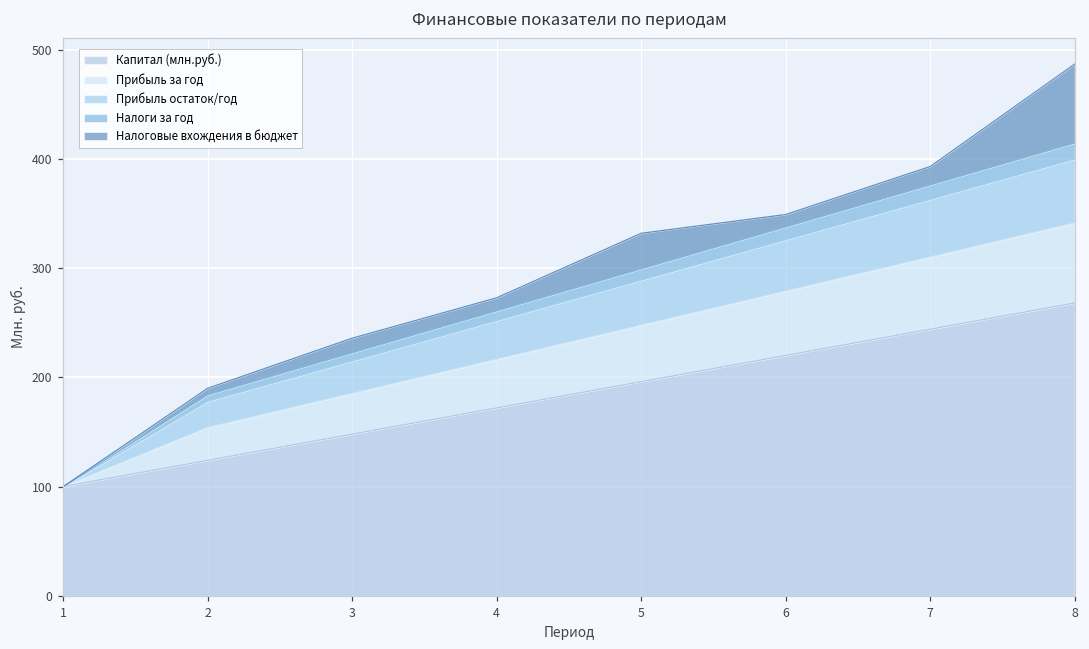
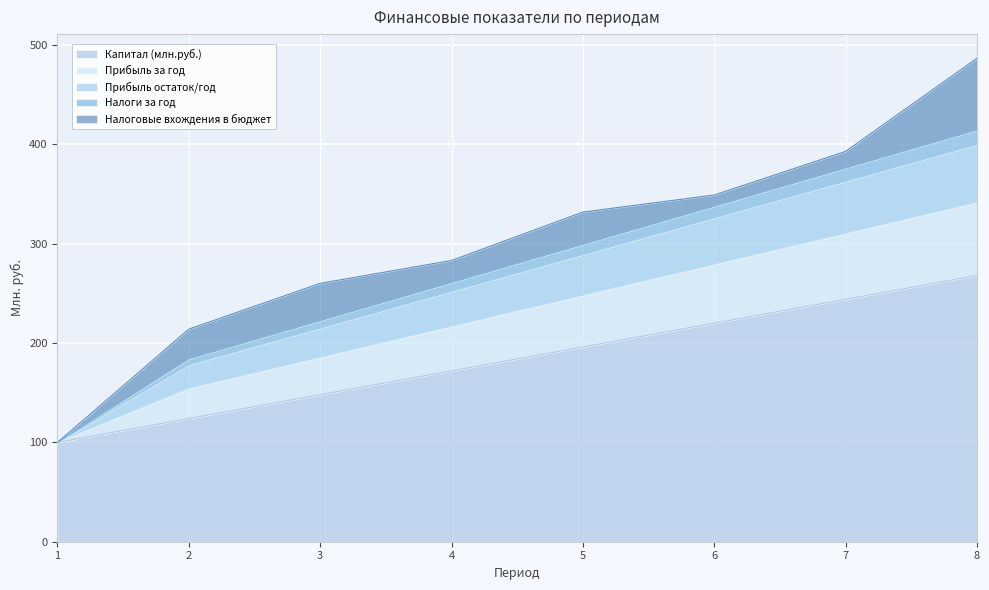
Налоговые вхождения в бюджет, 2: 10 -> 30
Налоговые вхождения в бюджет, 3: 10 -> 40
Налоговые вхождения в бюджет, 4: 10 -> 20
